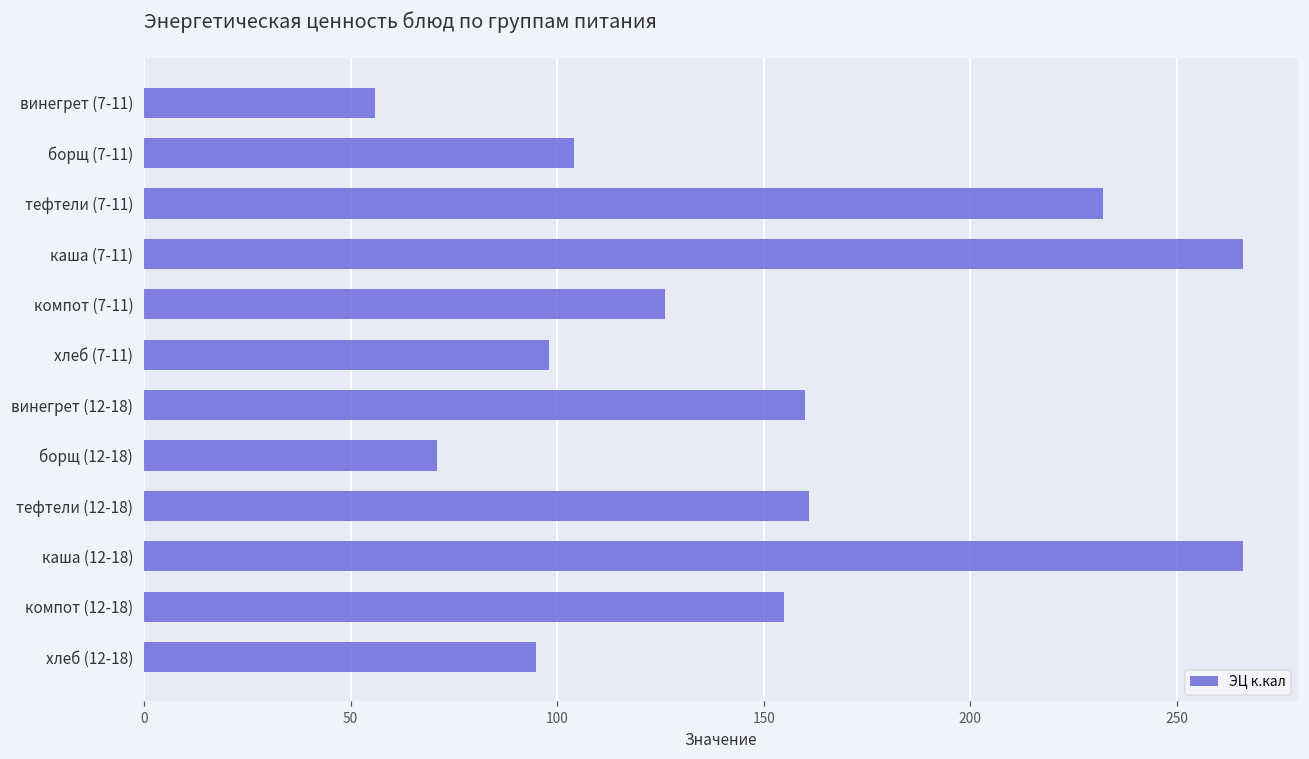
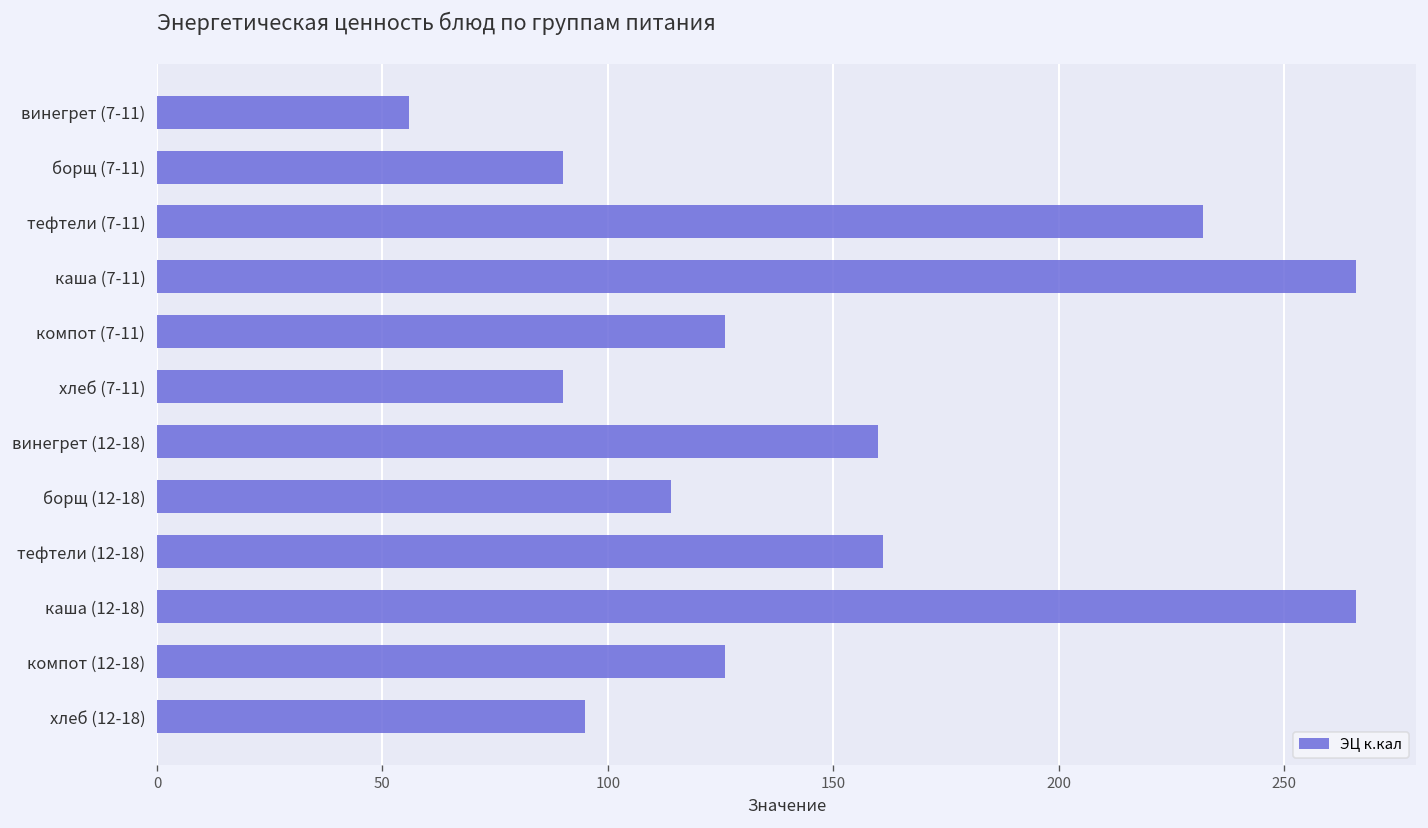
борщ (7-11): 104 -> 90
хлеб (7-11): 98 -> 90
борщ (12-18): 71 -> 114
компот (12-18): 155 -> 126
